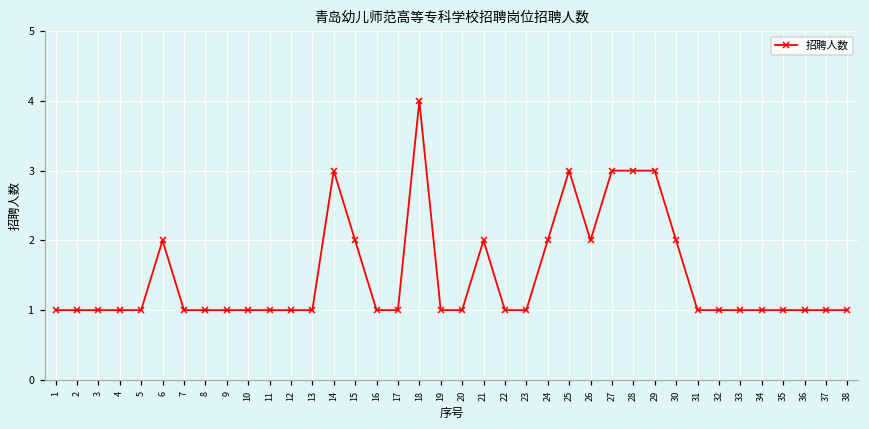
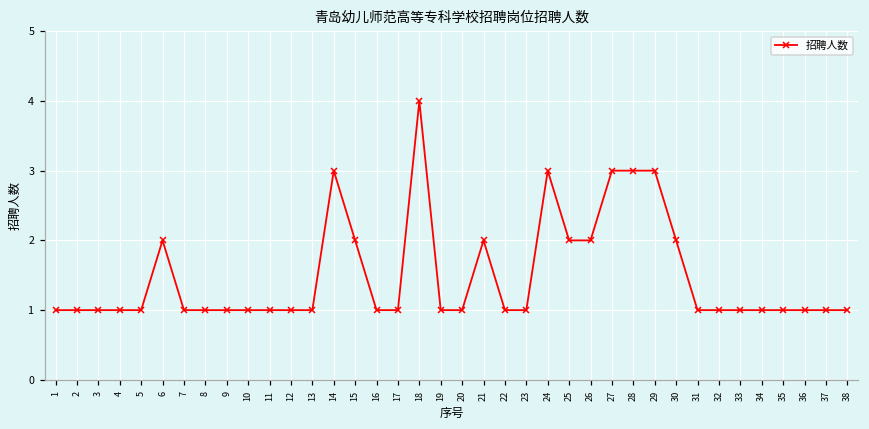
24: 2 -> 3
25: 3 -> 2
